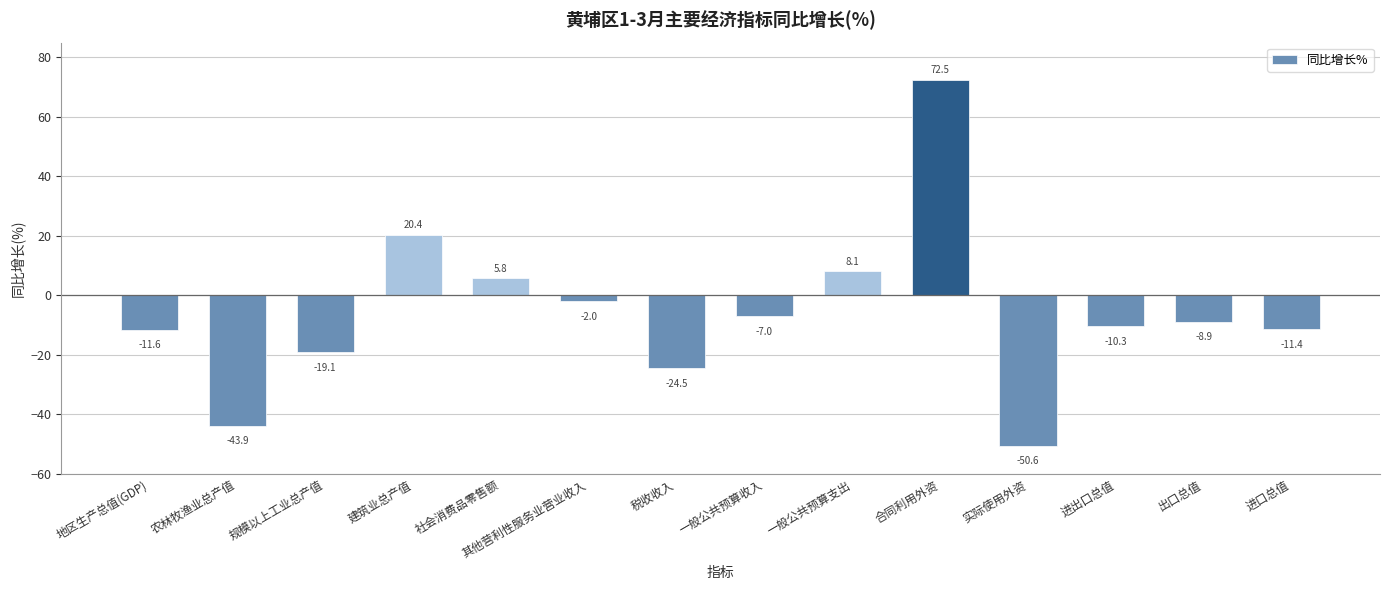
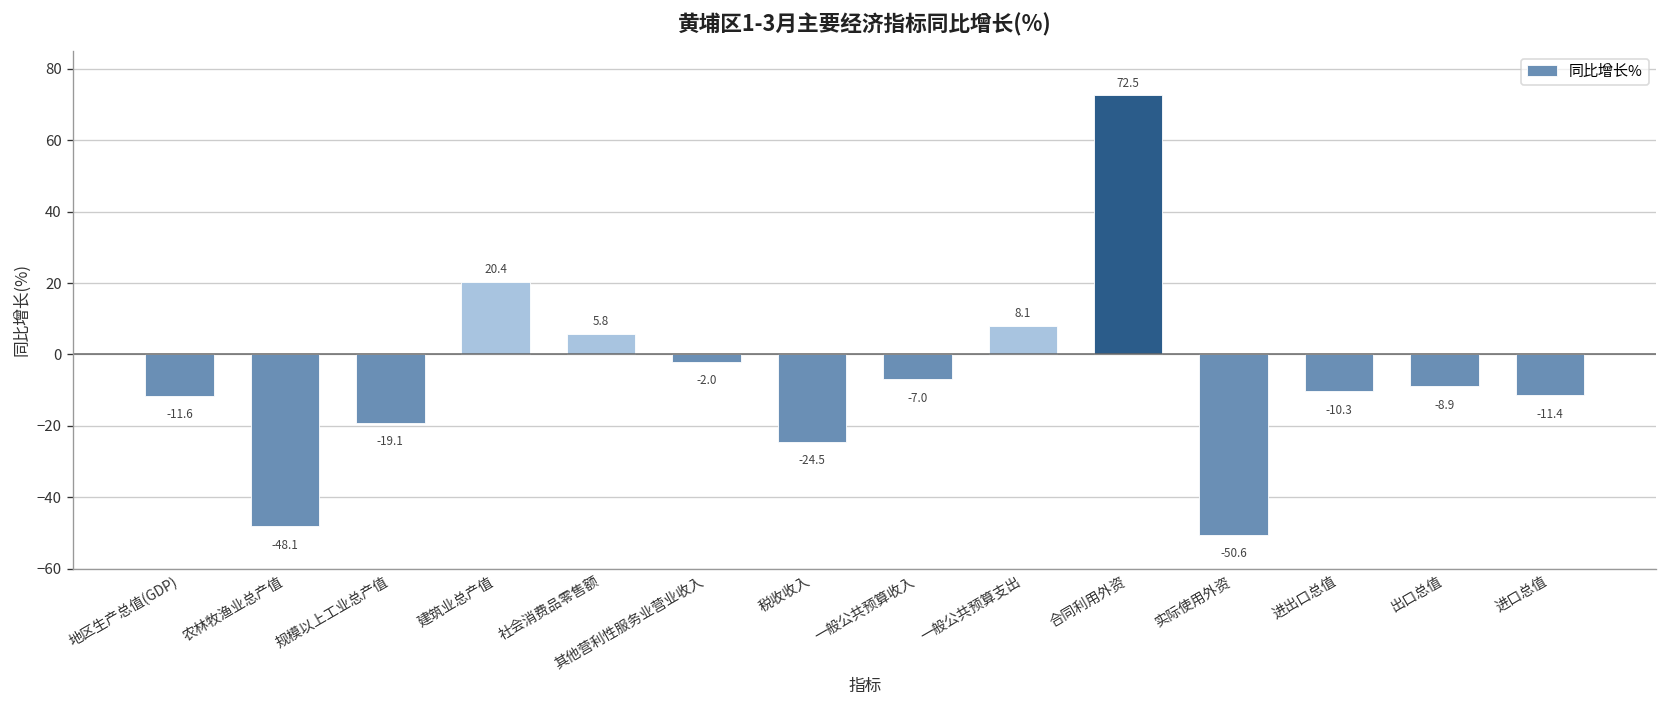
农林牧渔业总产值: -43.9 -> -48.1
